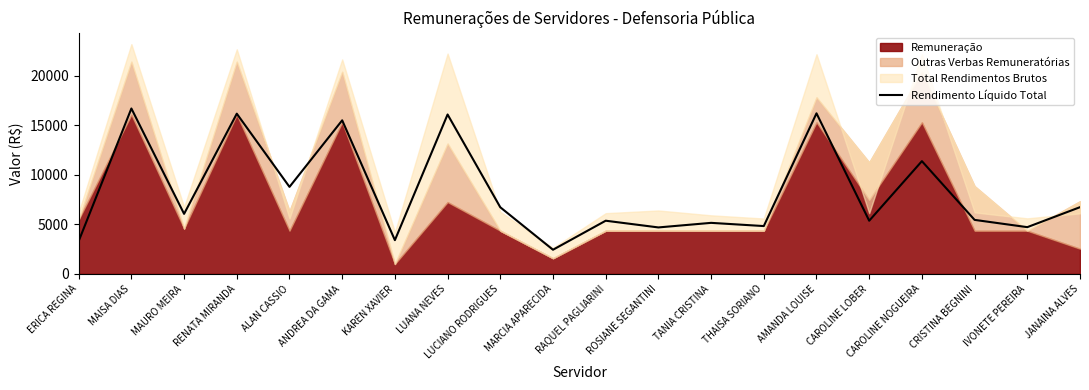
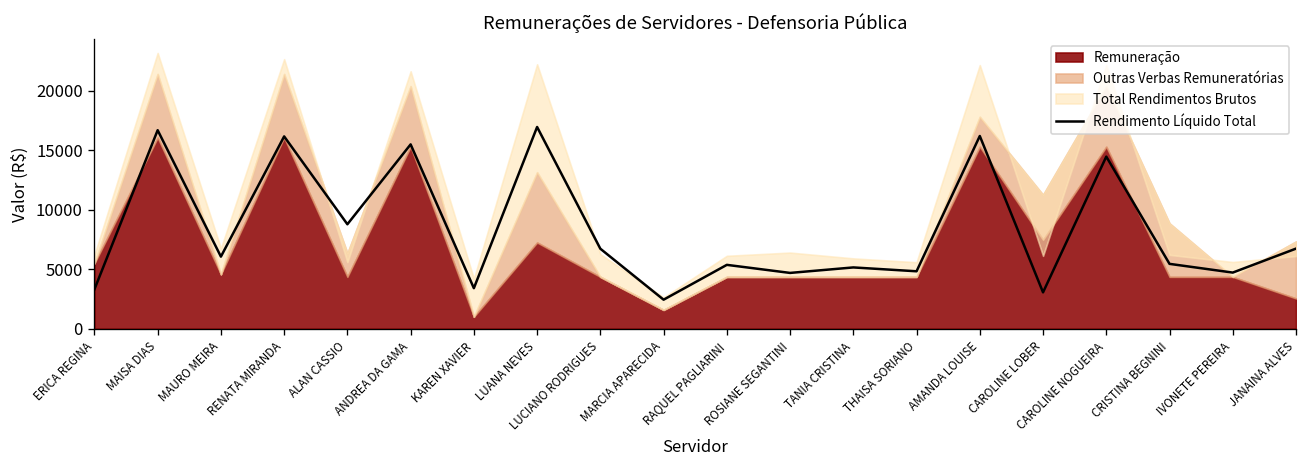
Rendimento Líquido Total, LUANA NEVES: 16000 -> 17000
Rendimento Líquido Total, CAROLINE LOBER: 5000 -> 3000
Rendimento Líquido Total, CAROLINE NOGUEIRA: 11000 -> 14000
